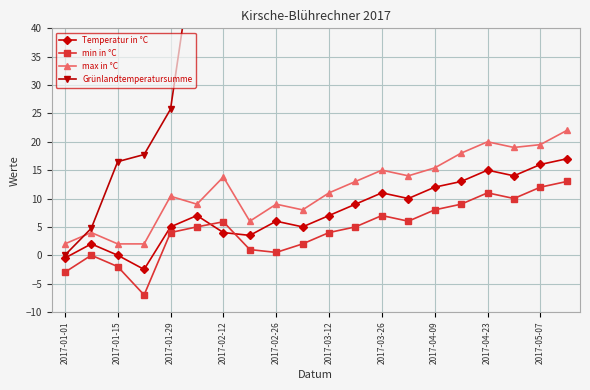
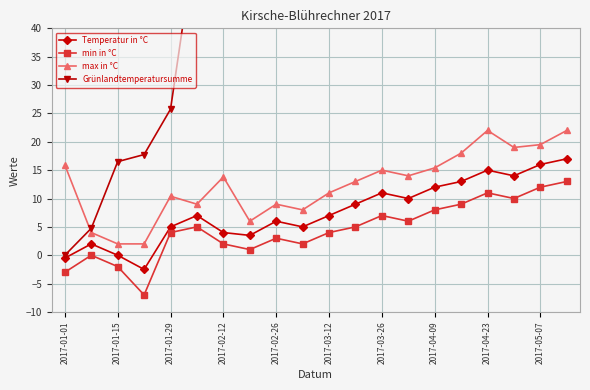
max in °C, 2017-01-01: 2 -> 16
min in °C, 2017-02-12: 6 -> 2
min in °C, 2017-02-26: 1 -> 3
max in °C, 2017-04-23: 20 -> 22
